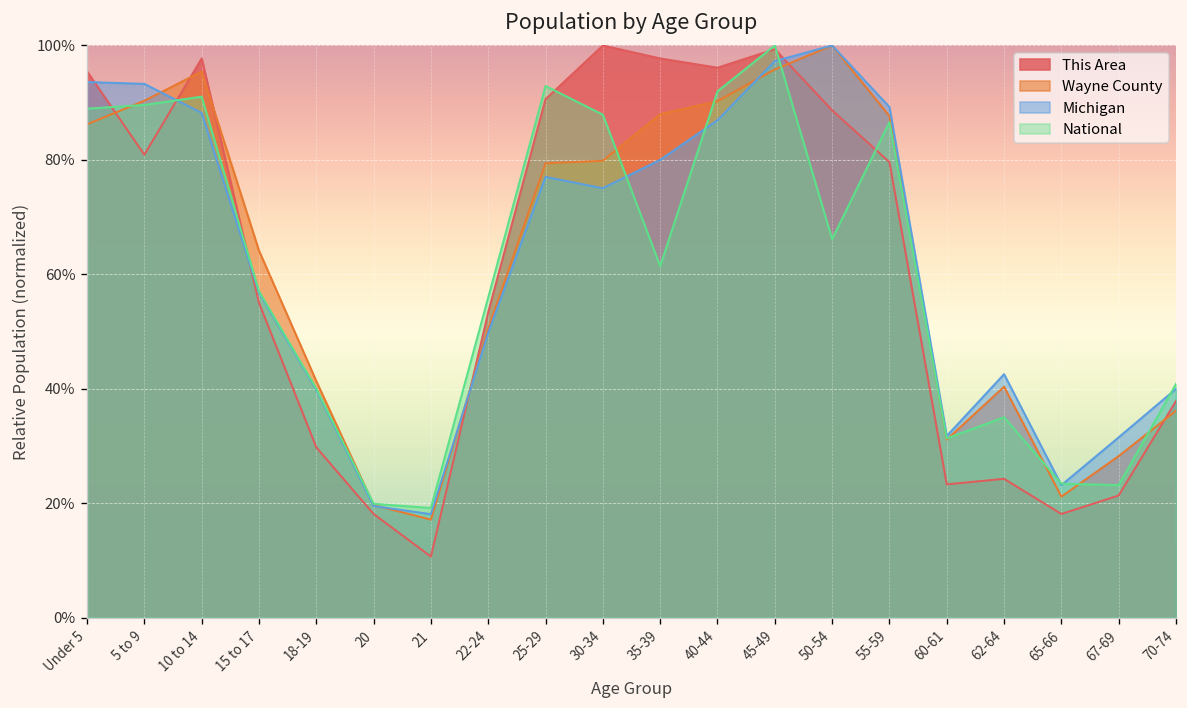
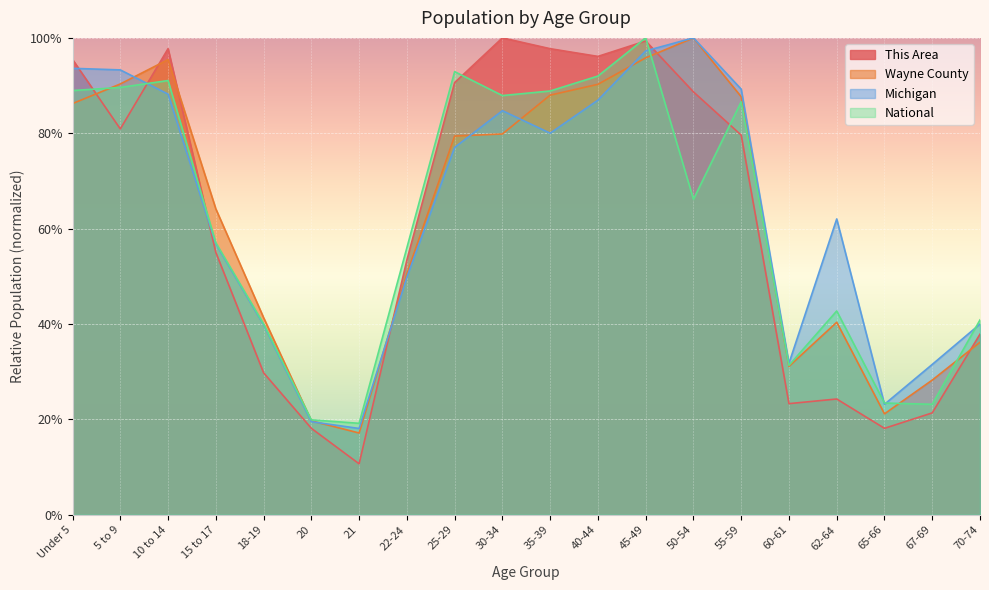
Michigan, 30-34: 75% -> 85%
National, 35-39: 61% -> 89%
Michigan, 62-64: 43% -> 62%
National, 62-64: 35% -> 43%
